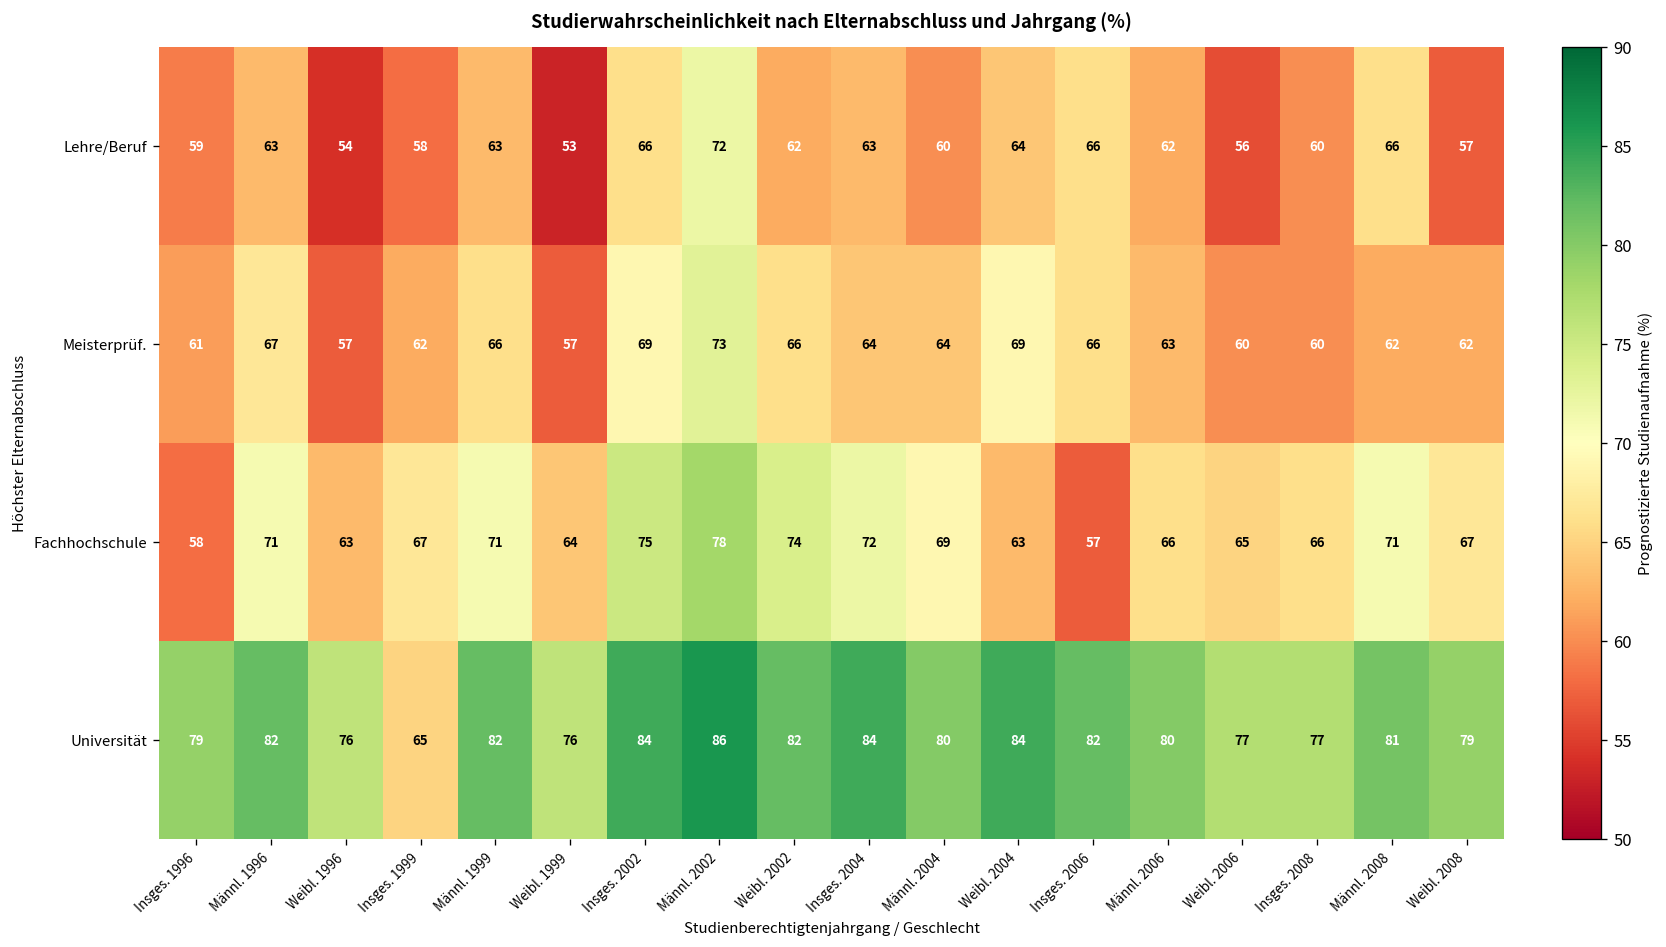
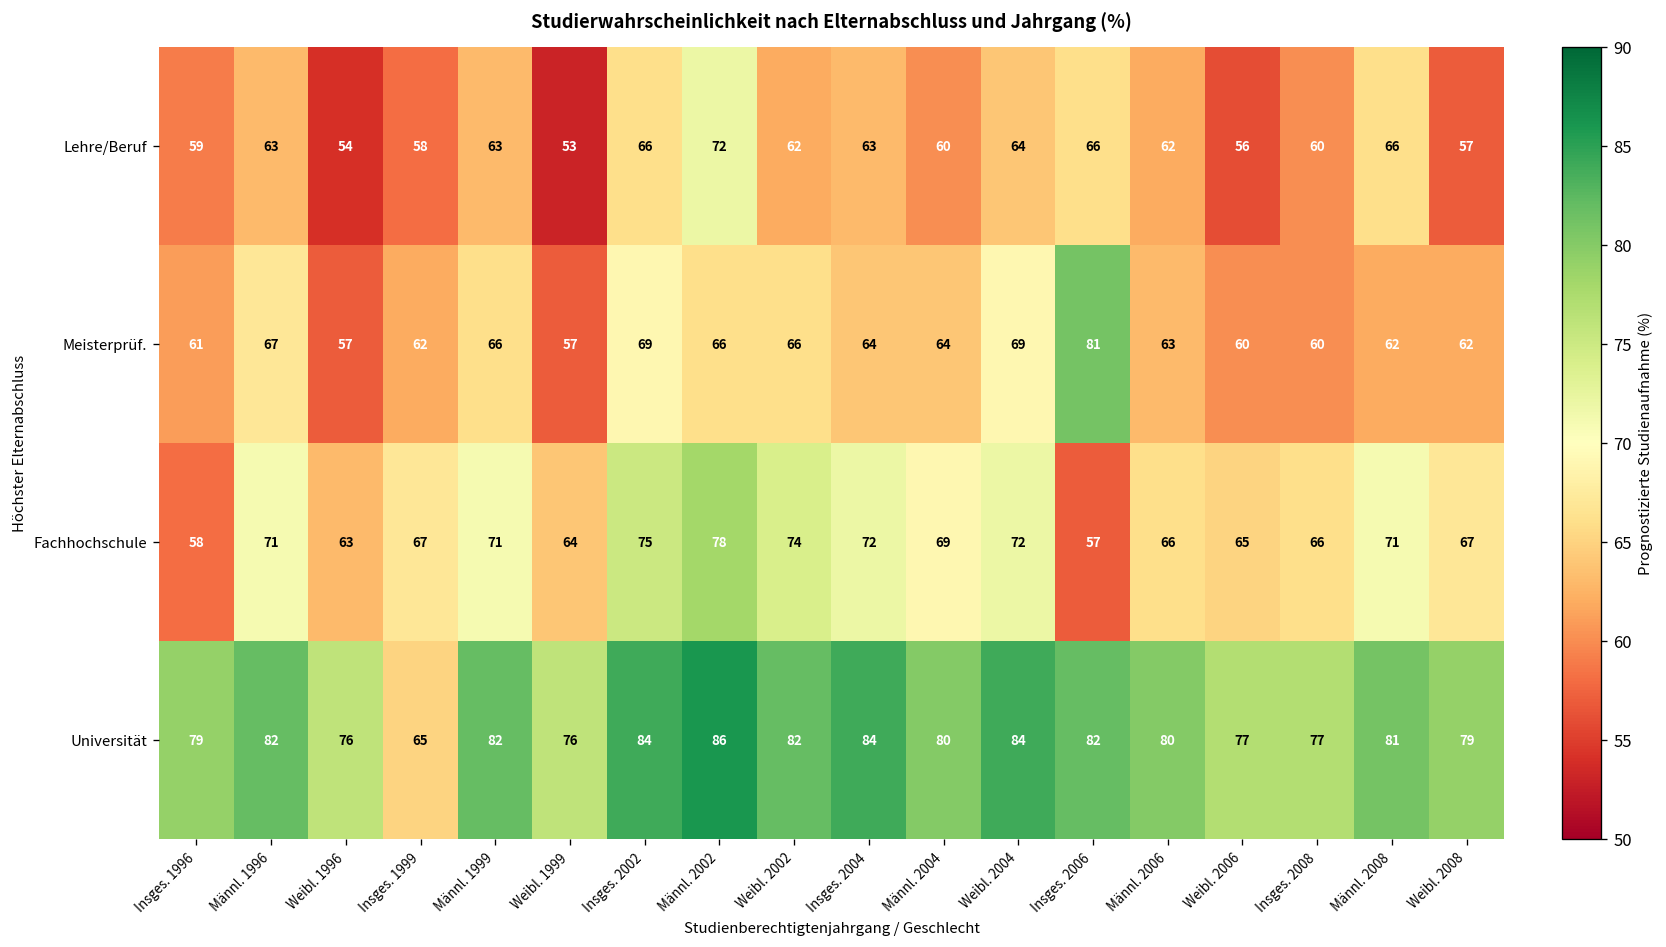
Meisterprüf., Männl. 2002: 73 -> 66
Meisterprüf., Insges. 2006: 66 -> 81
Fachhochschule, Weibl. 2004: 63 -> 72
